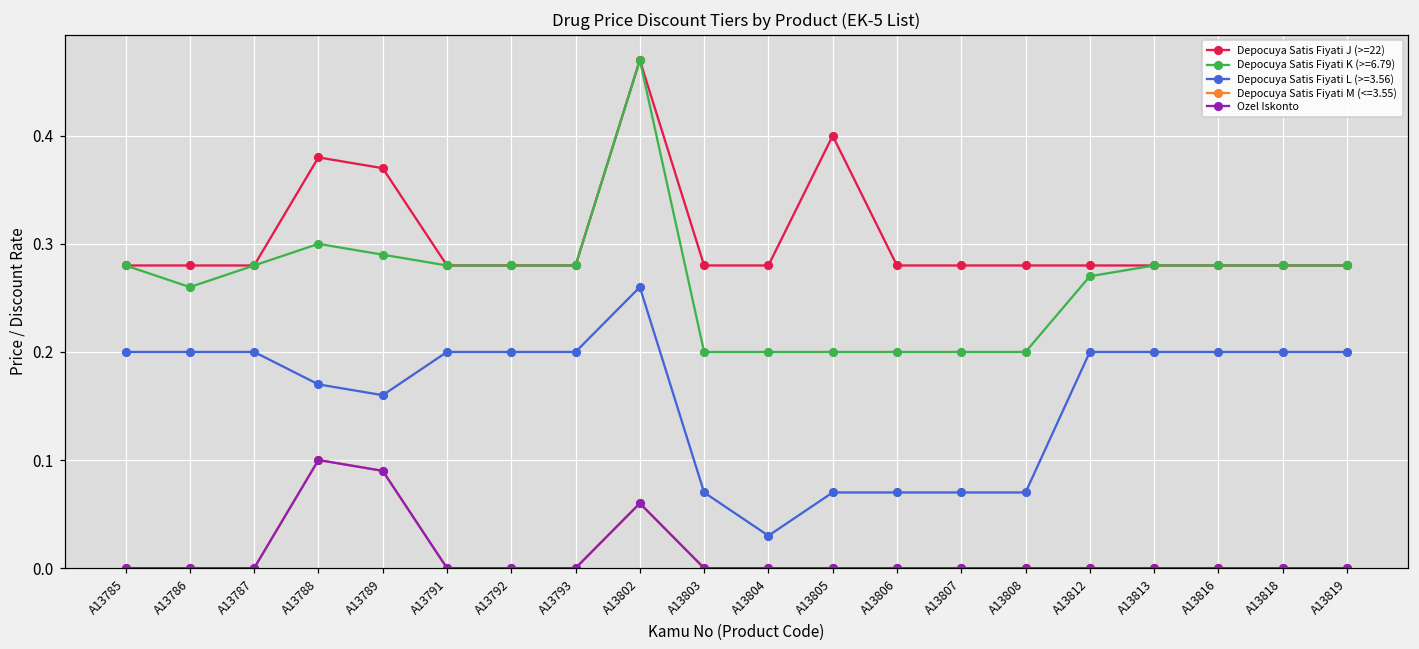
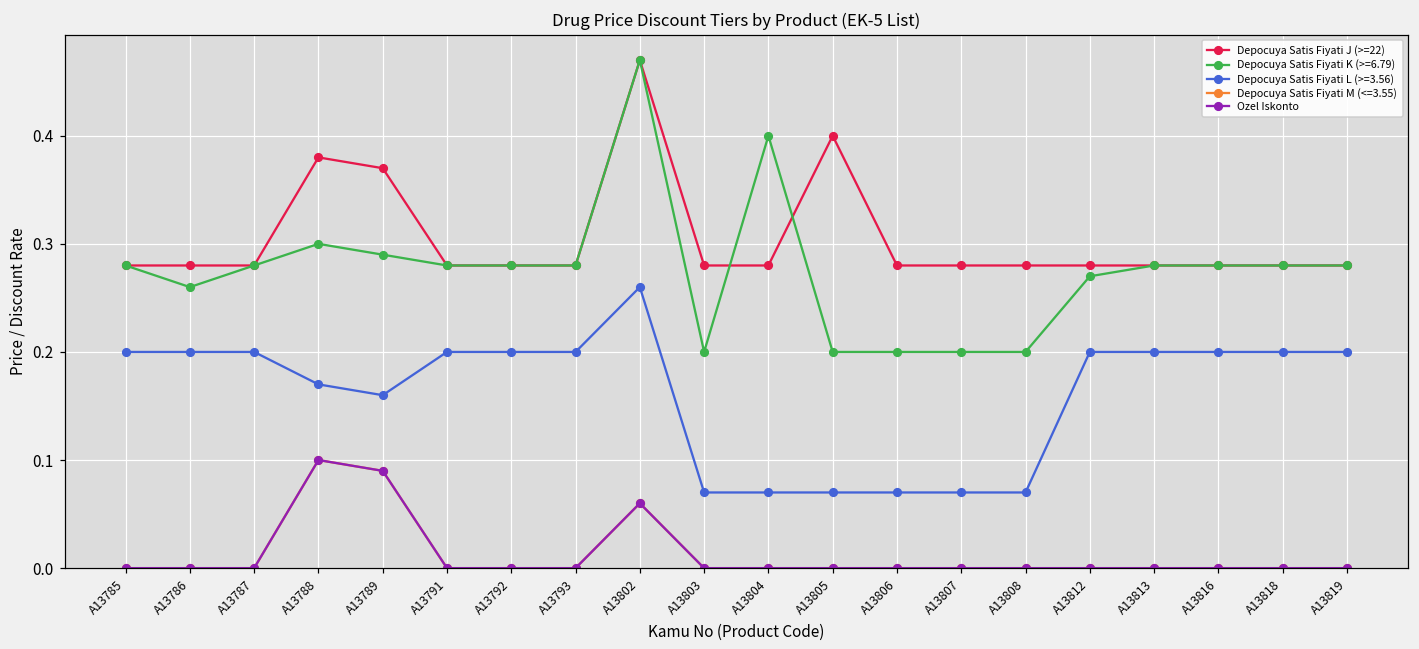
Depocuya Satis Fiyati K (>=6.79), A13804: 0.2 -> 0.4
Depocuya Satis Fiyati L (>=3.56), A13804: 0.03 -> 0.07
